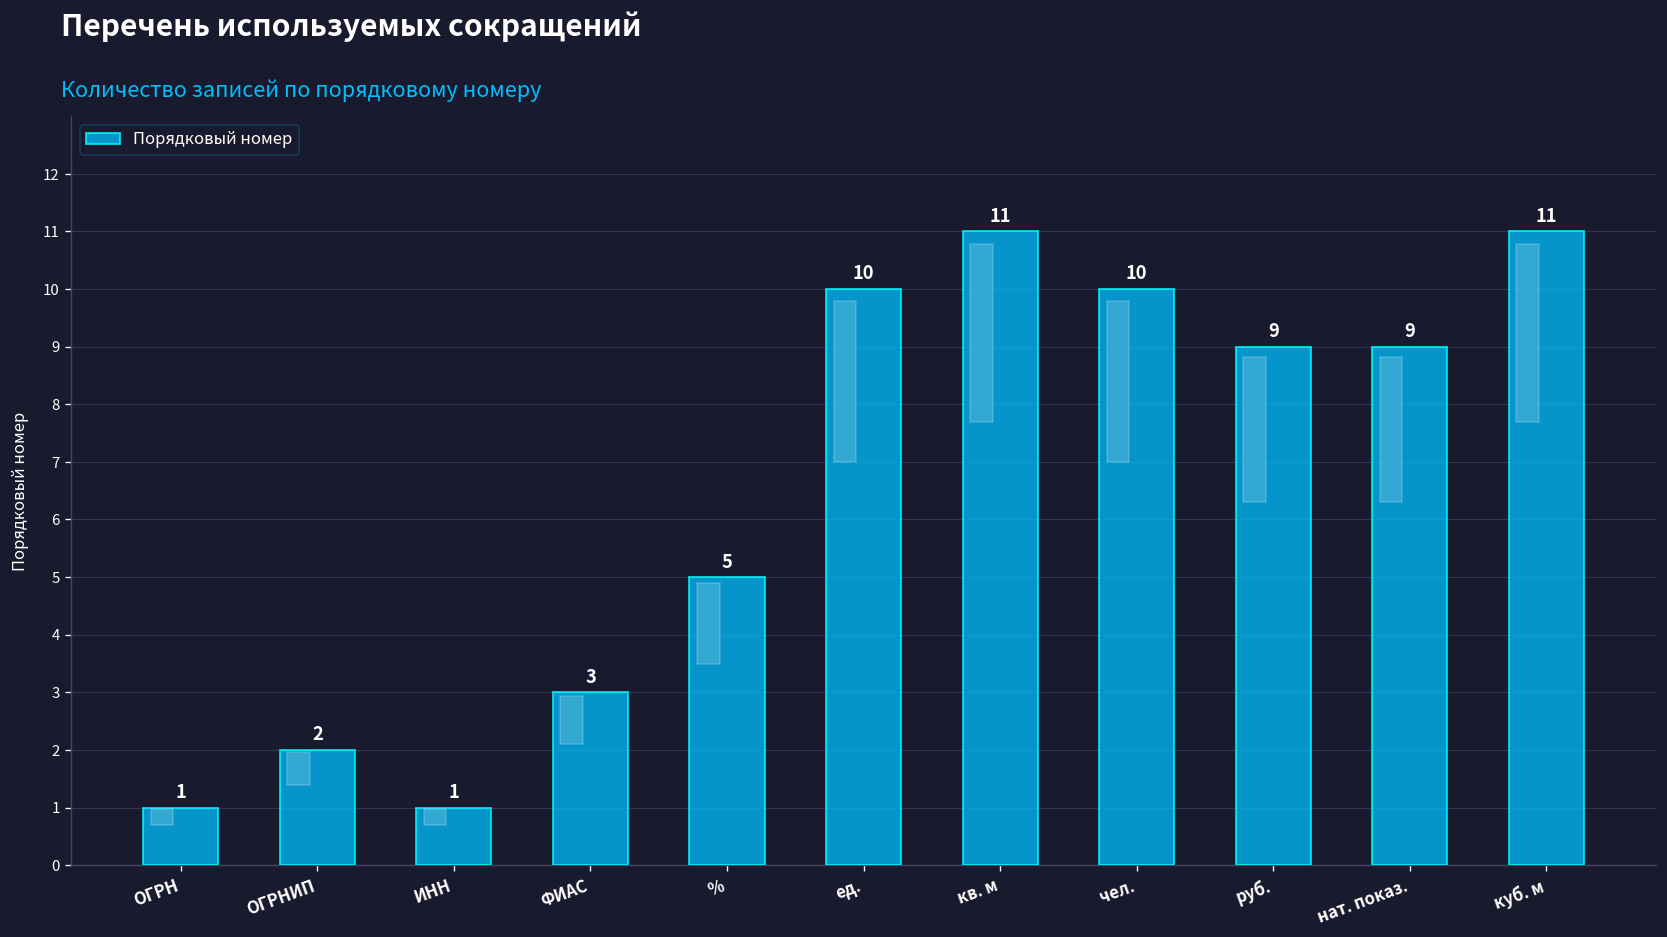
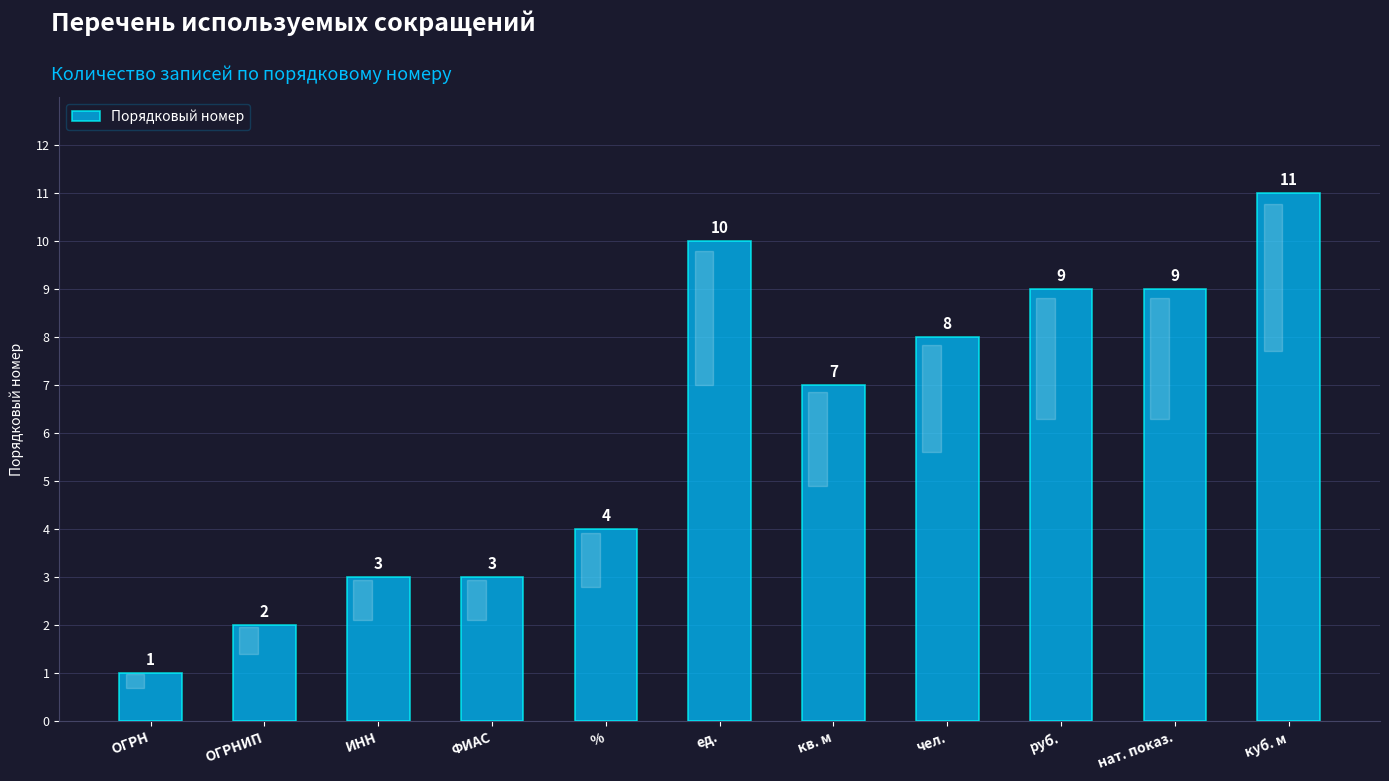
ИНН: 1 -> 3
%: 5 -> 4
кв. м: 11 -> 7
чел.: 10 -> 8
